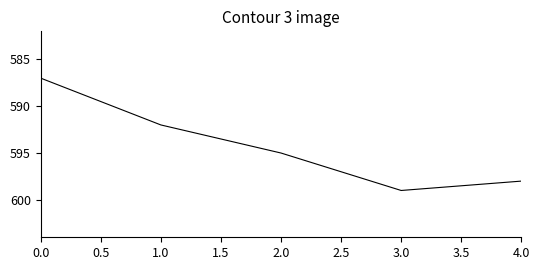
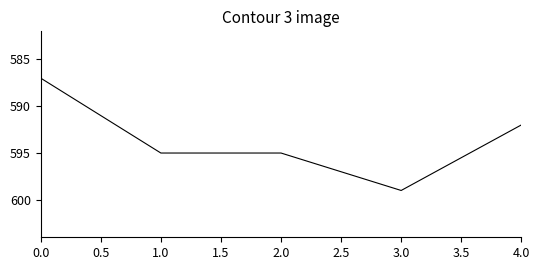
1.0: 592 -> 595
4.0: 598 -> 592
